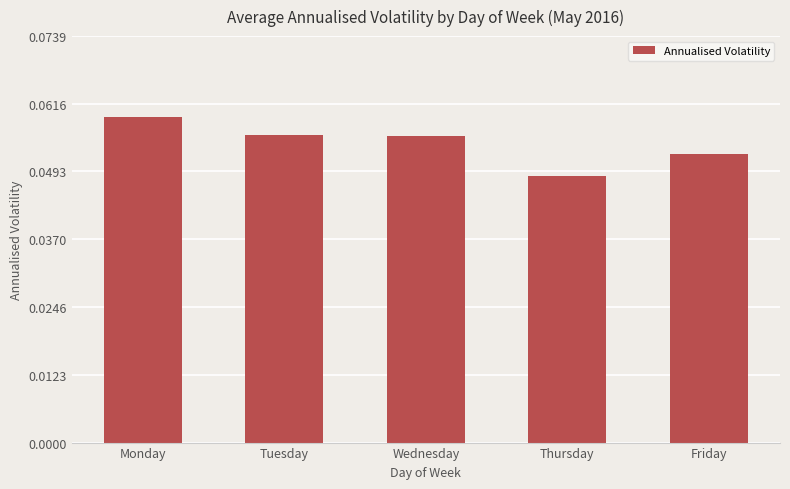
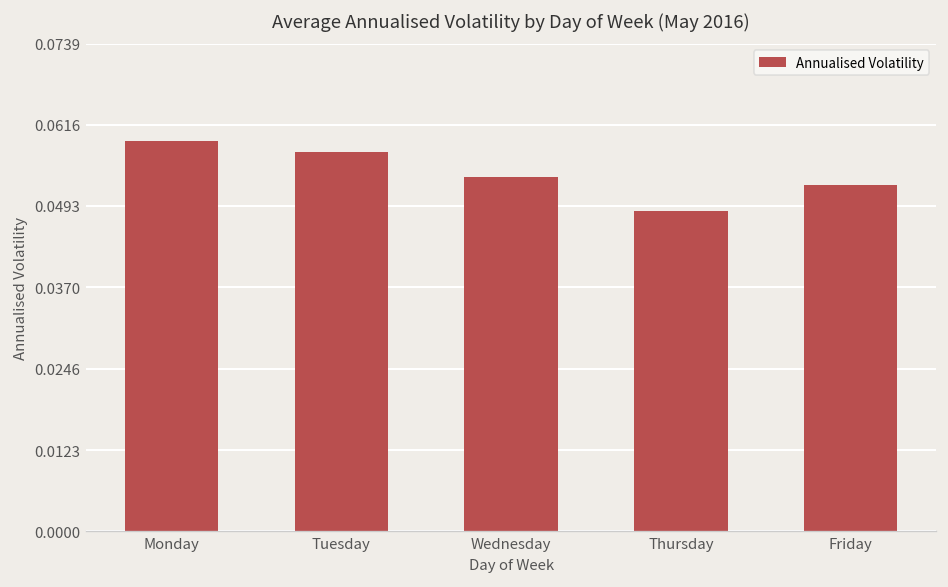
Tuesday: 0.056 -> 0.058
Wednesday: 0.056 -> 0.054
